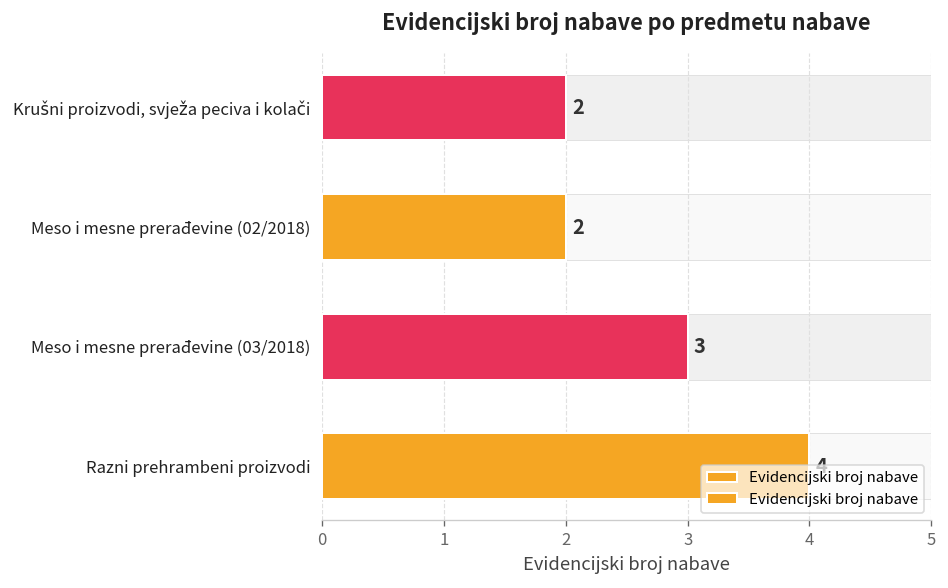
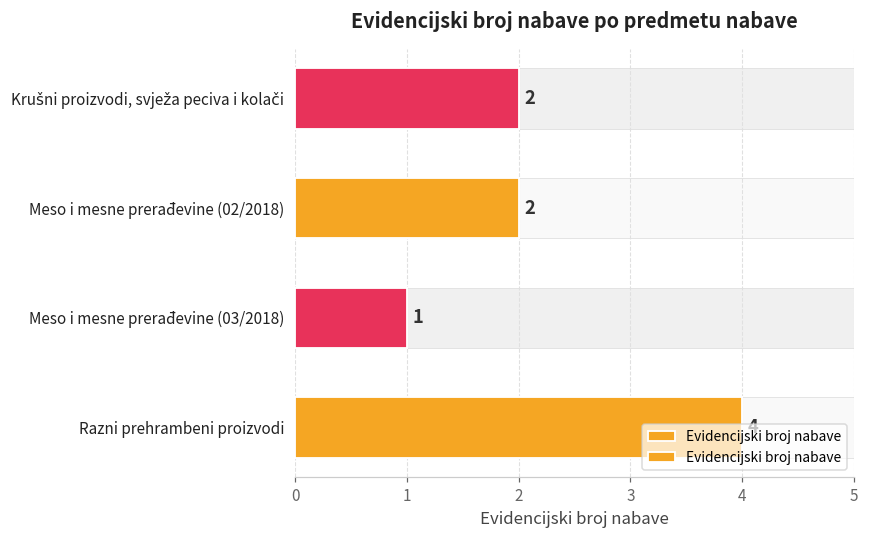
Evidencijski broj nabave, Meso i mesne prerađevine (03/2018): 3 -> 1
